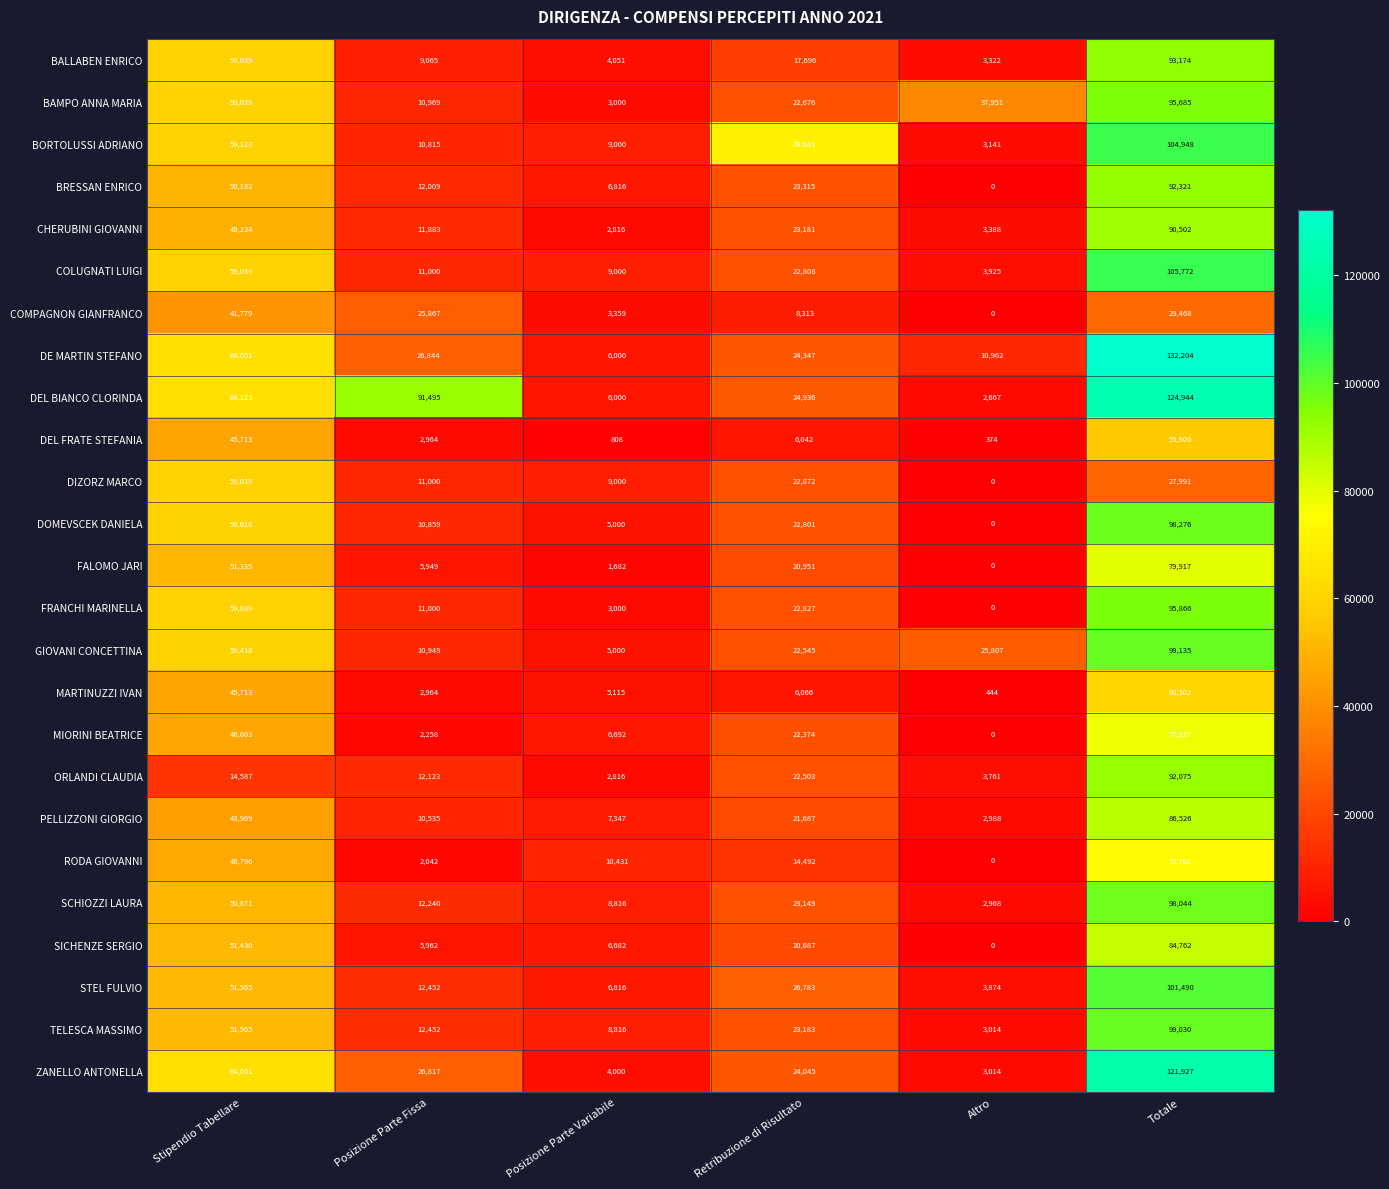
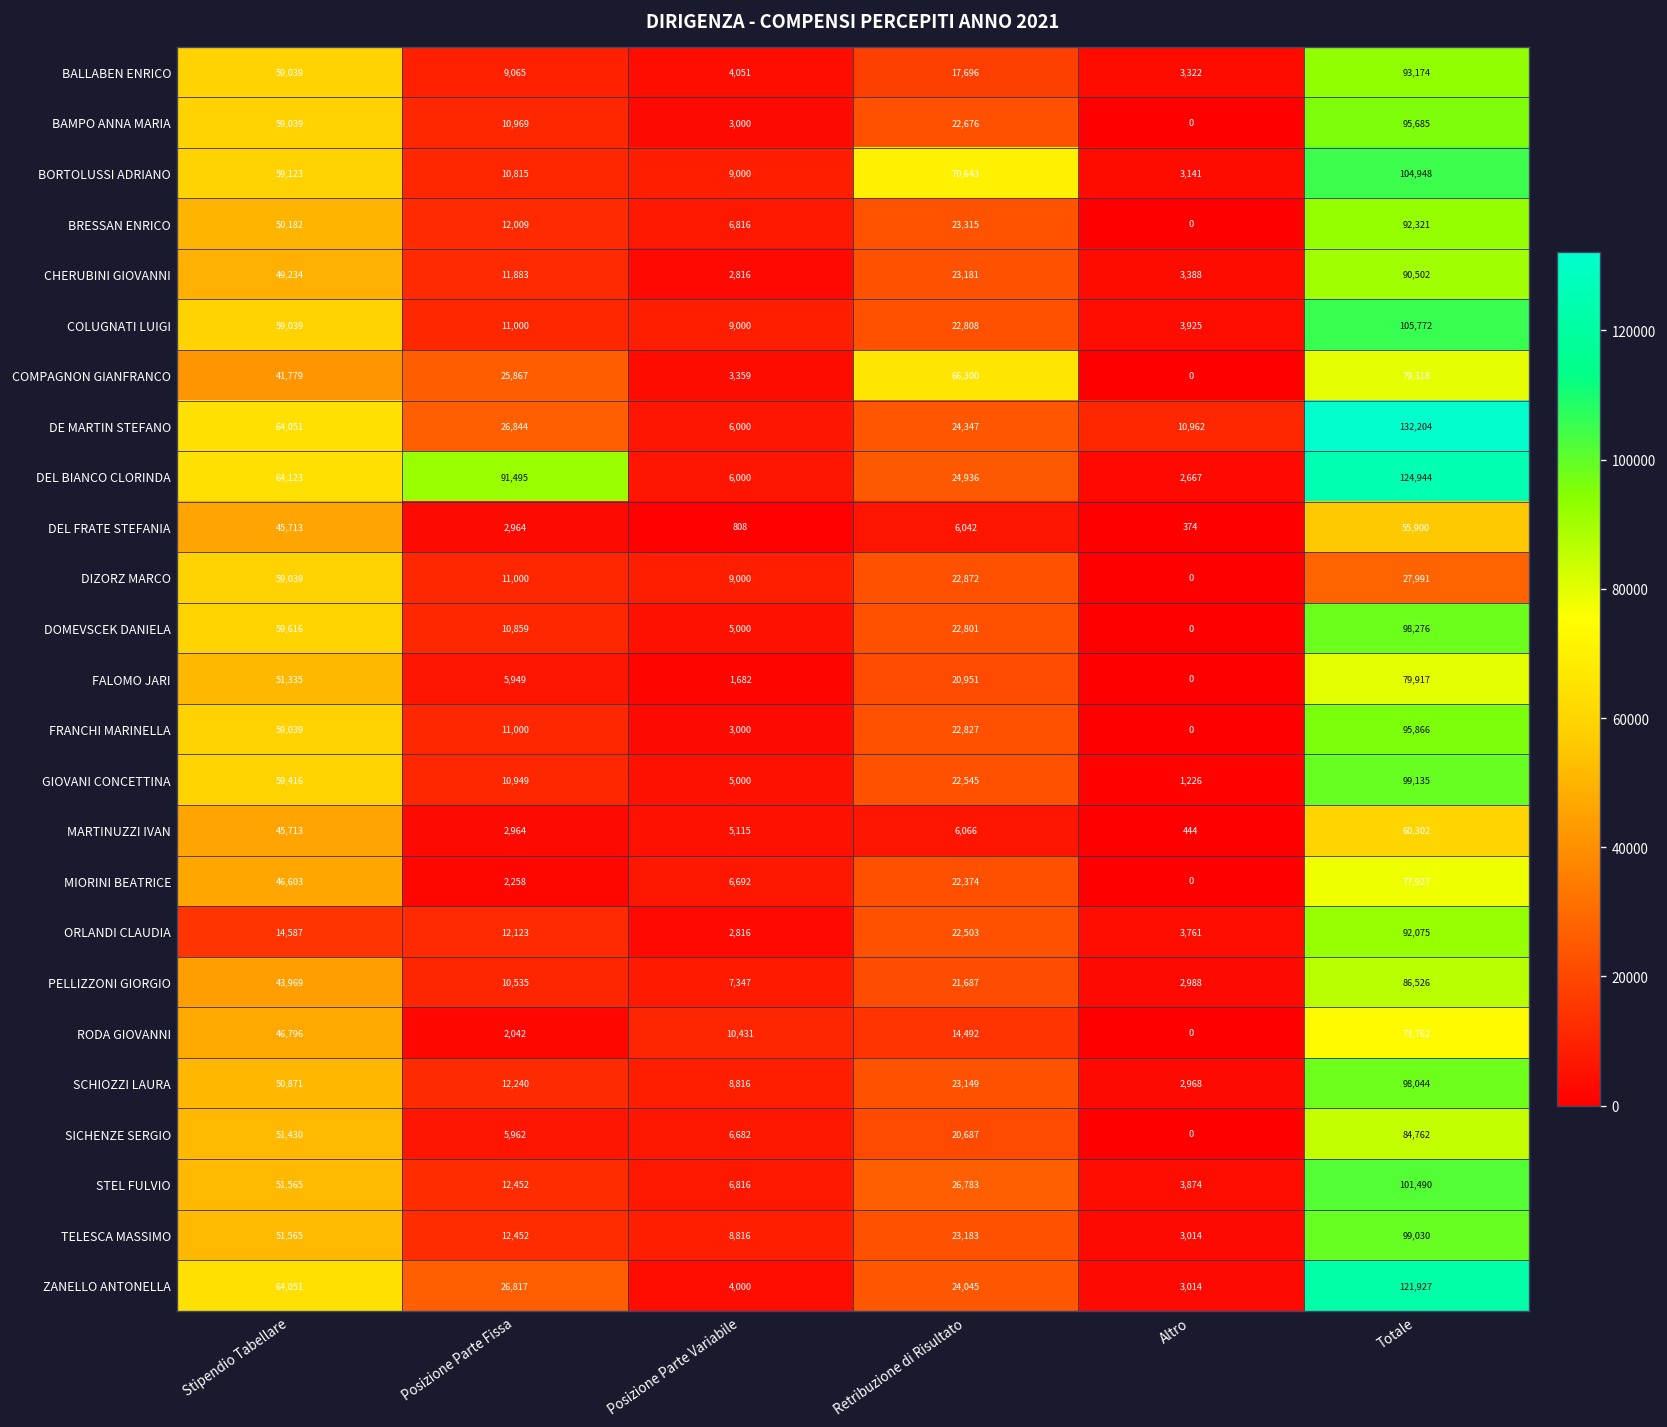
BAMPO ANNA MARIA, Altro: 37,951 -> 0
COMPAGNON GIANFRANCO, Retribuzione di Risultato: 8,313 -> 66,300
COMPAGNON GIANFRANCO, Totale: 29,468 -> 79,318
GIOVANI CONCETTINA, Altro: 25,807 -> 1,226
